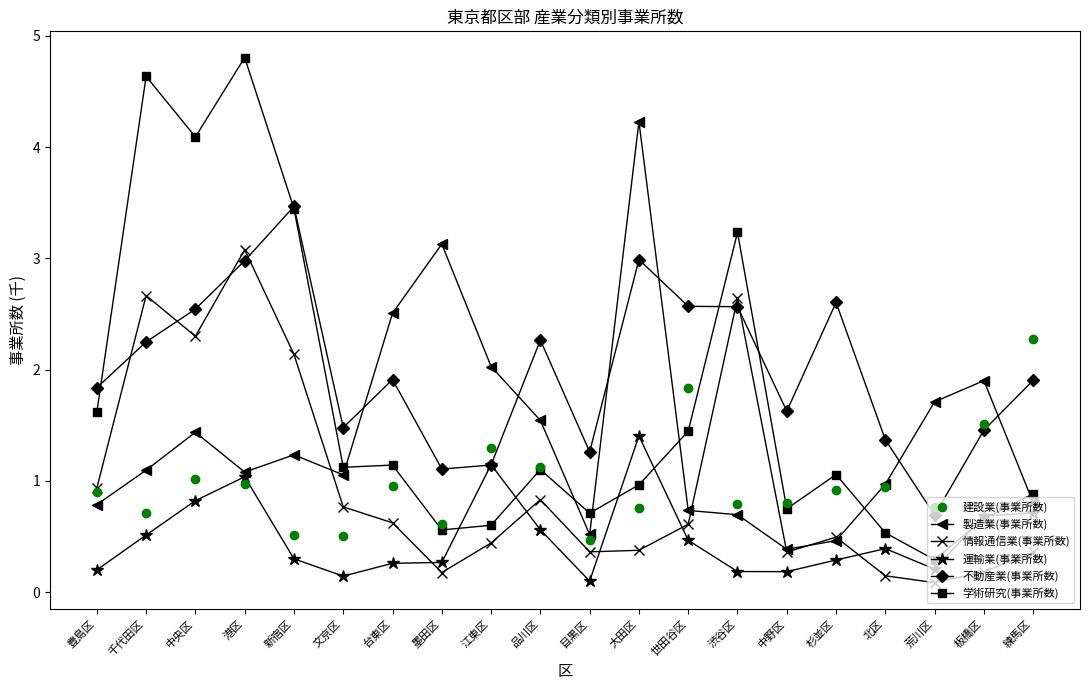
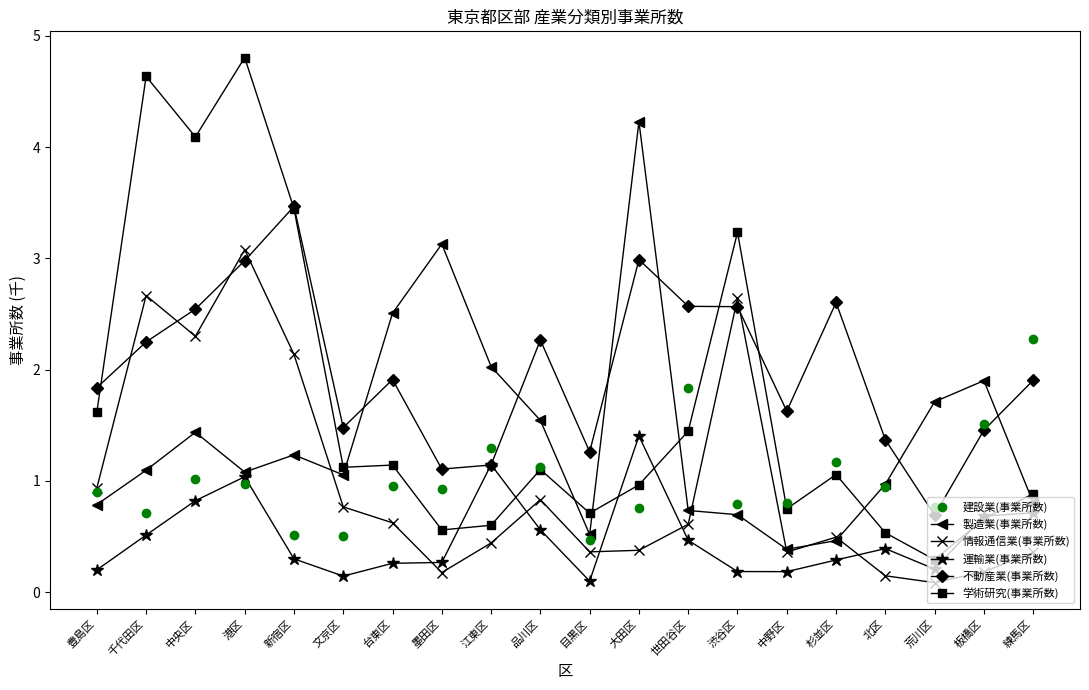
建設業(事業所数), 墨田区: 0.61 -> 0.93
建設業(事業所数), 杉並区: 0.92 -> 1.17
